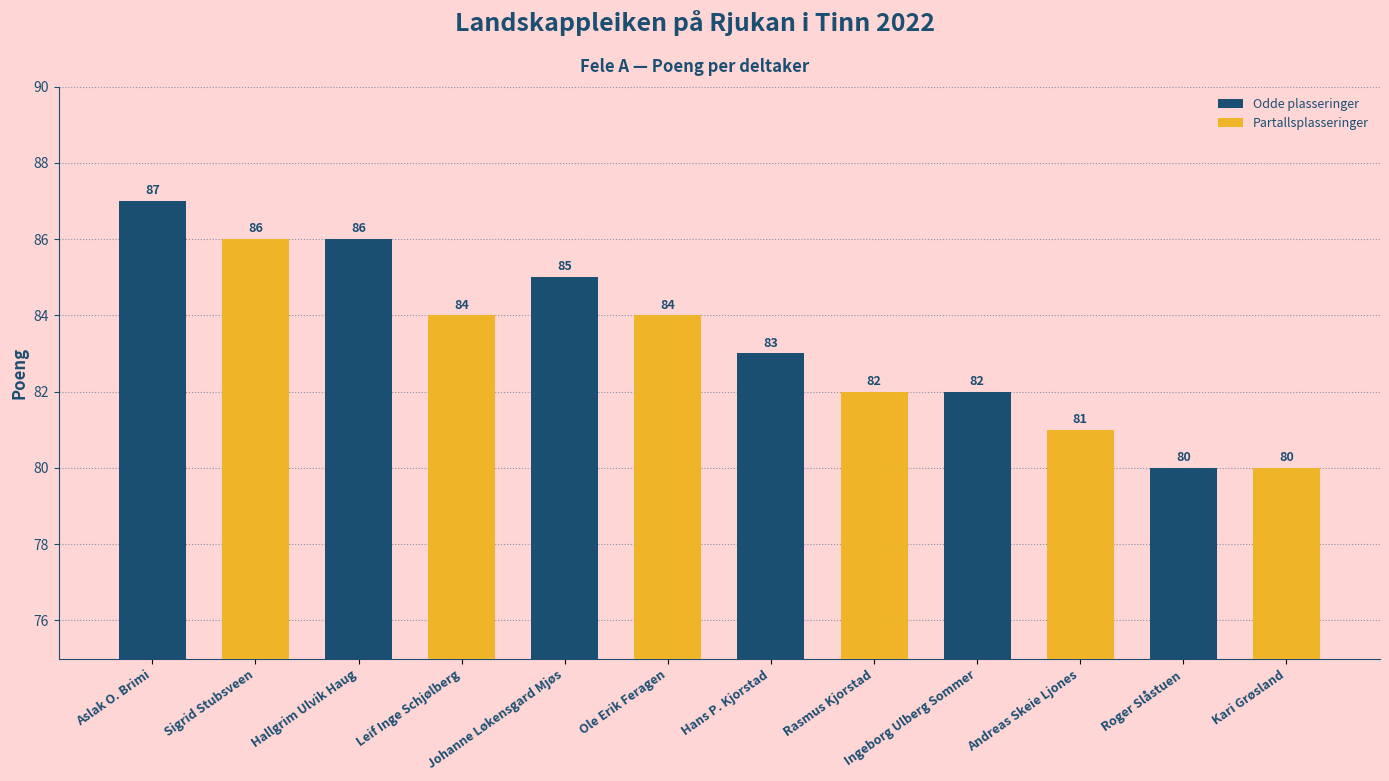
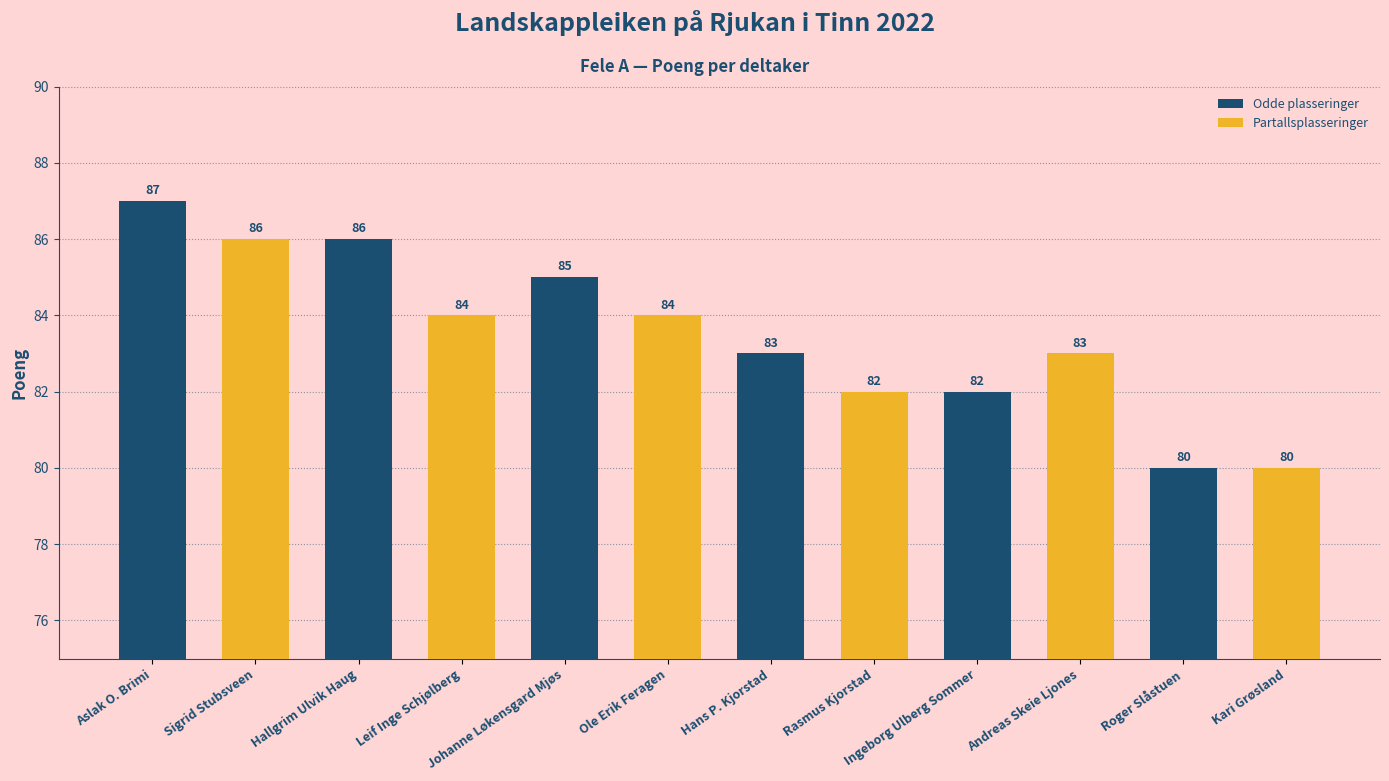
Andreas Skeie Ljones: 81 -> 83
